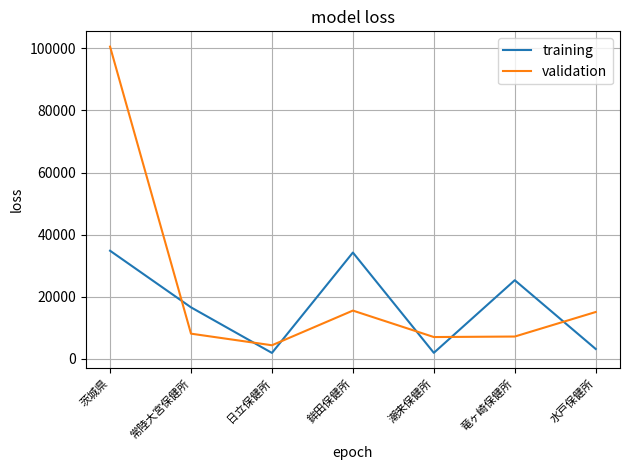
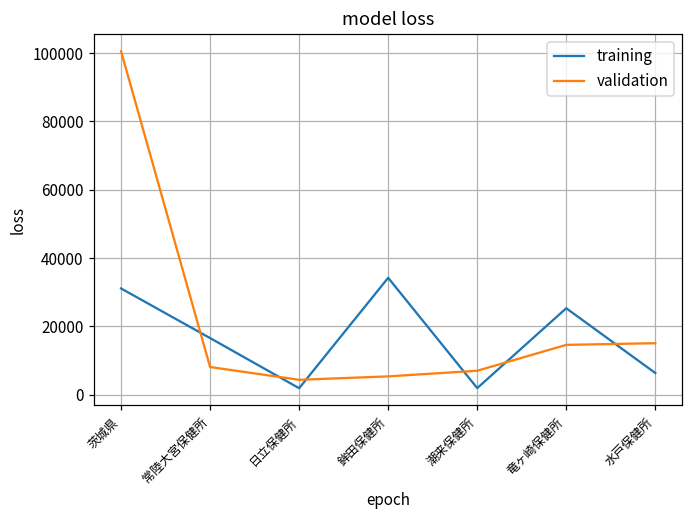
training, 茨城県: 35000 -> 31000
validation, 鉾田保健所: 16000 -> 5000
validation, 竜ヶ崎保健所: 7000 -> 15000
training, 水戸保健所: 3000 -> 6000
